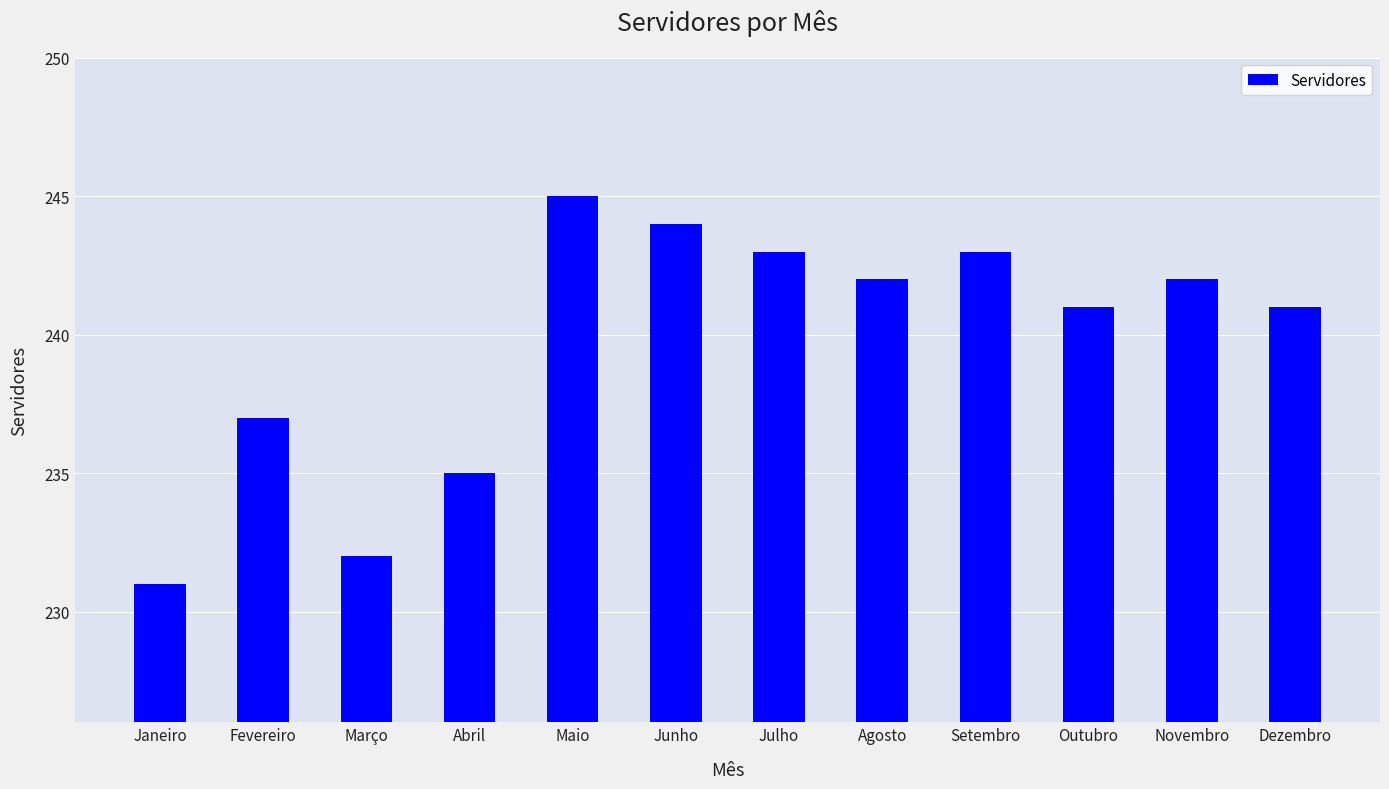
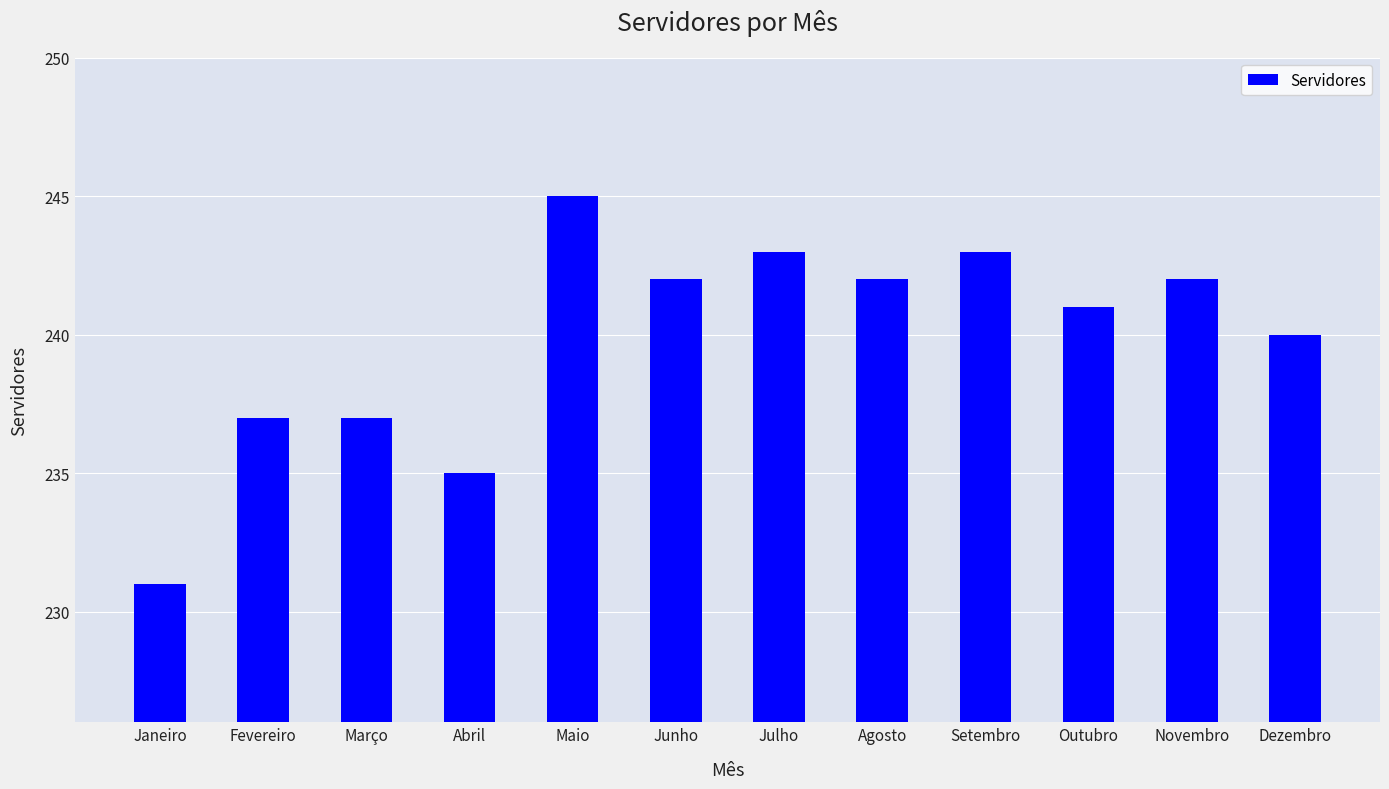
Março: 232 -> 237
Junho: 244 -> 242
Dezembro: 241 -> 240
